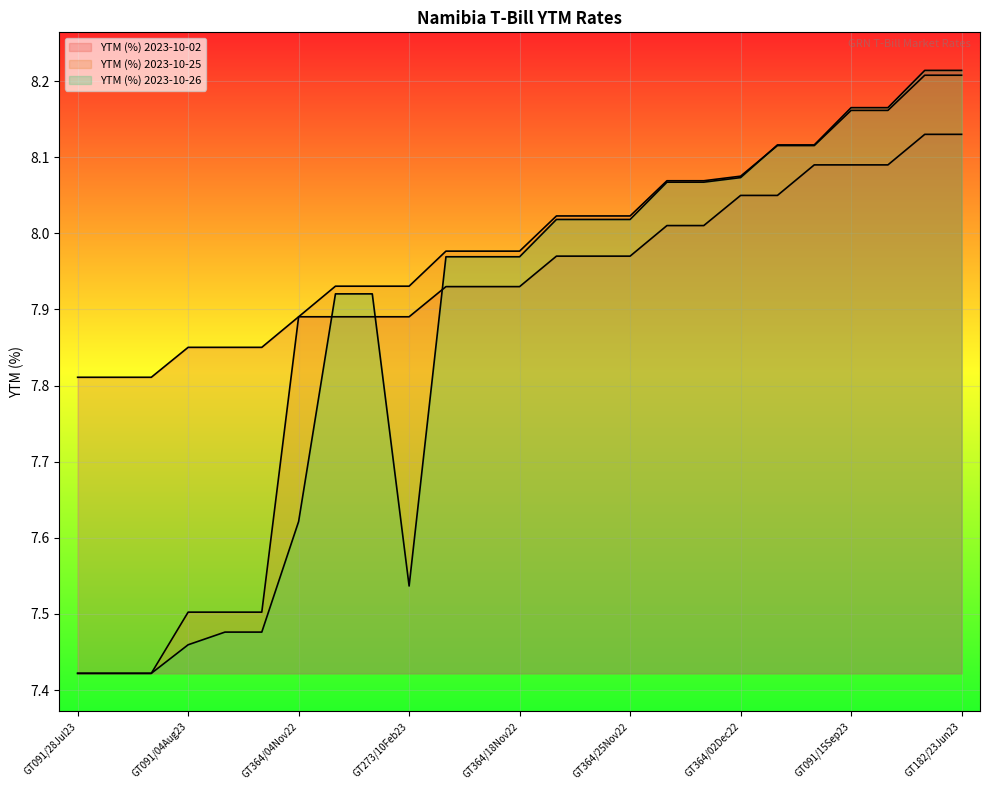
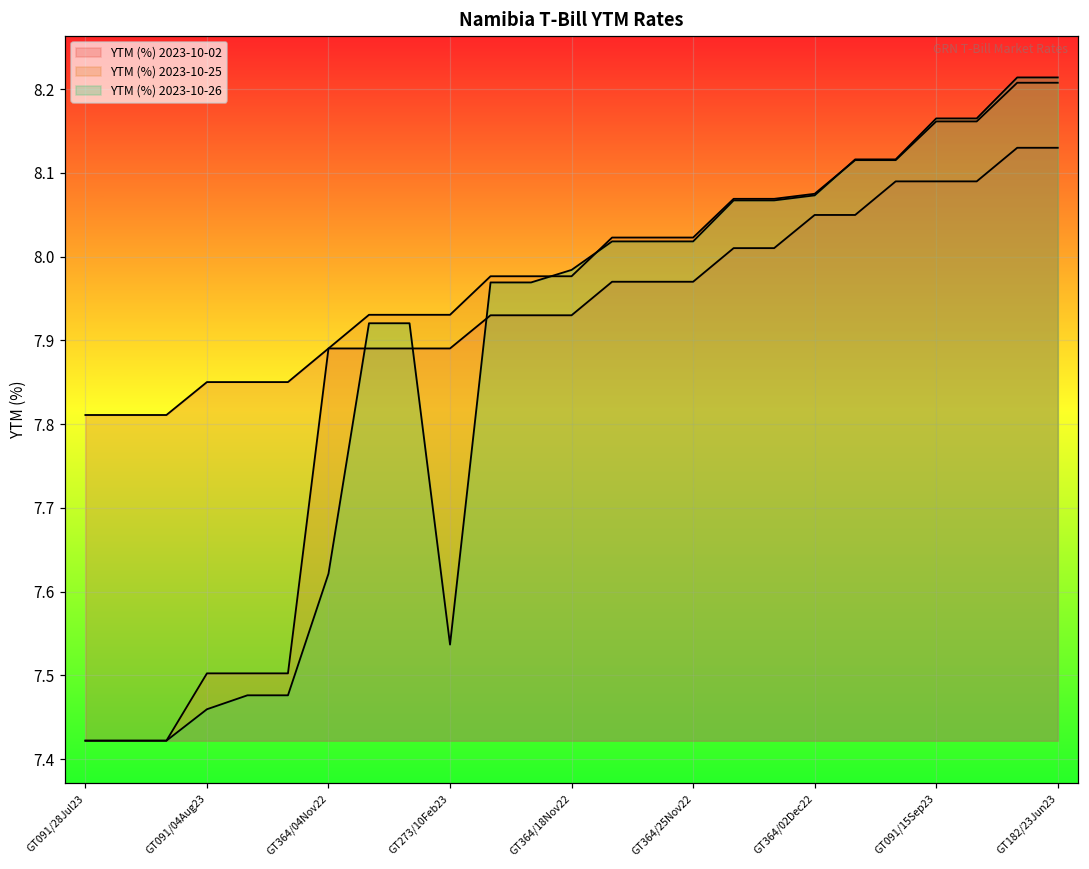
YTM (%) 2023-10-26, GT364/18Nov22: 7.97 -> 7.98
